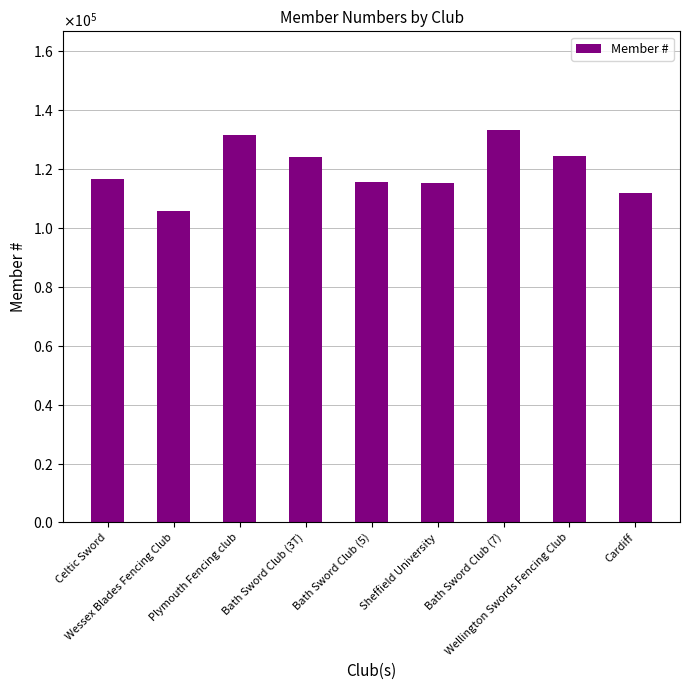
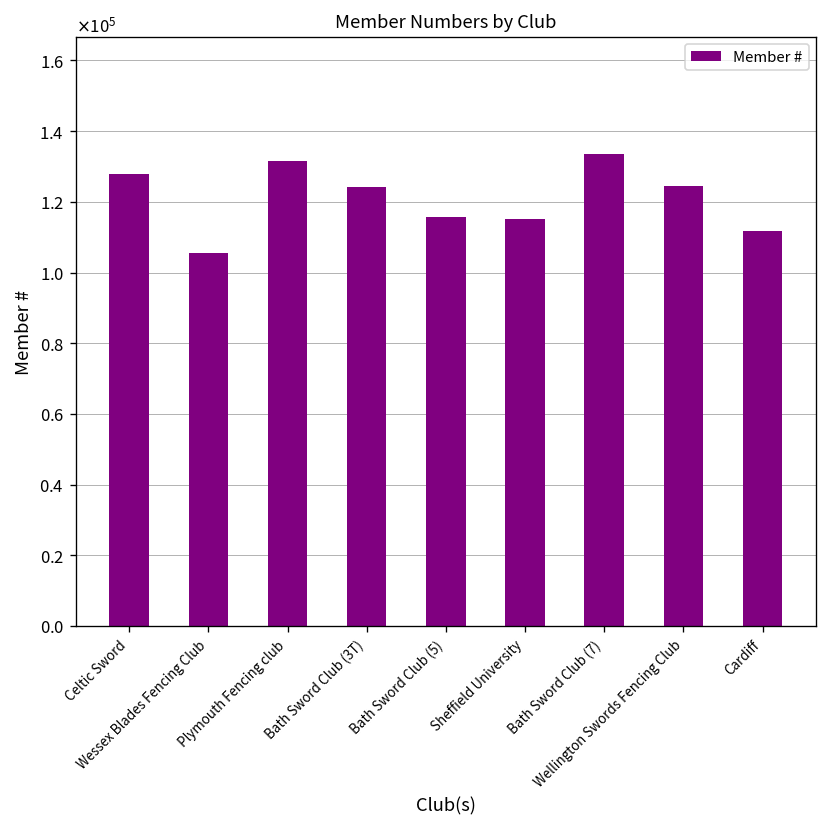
Celtic Sword: 117000 -> 128000
